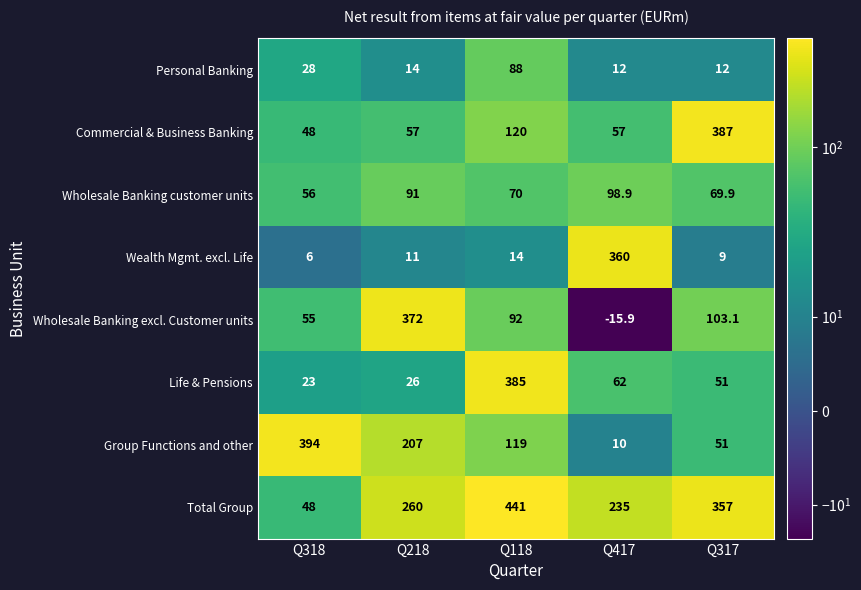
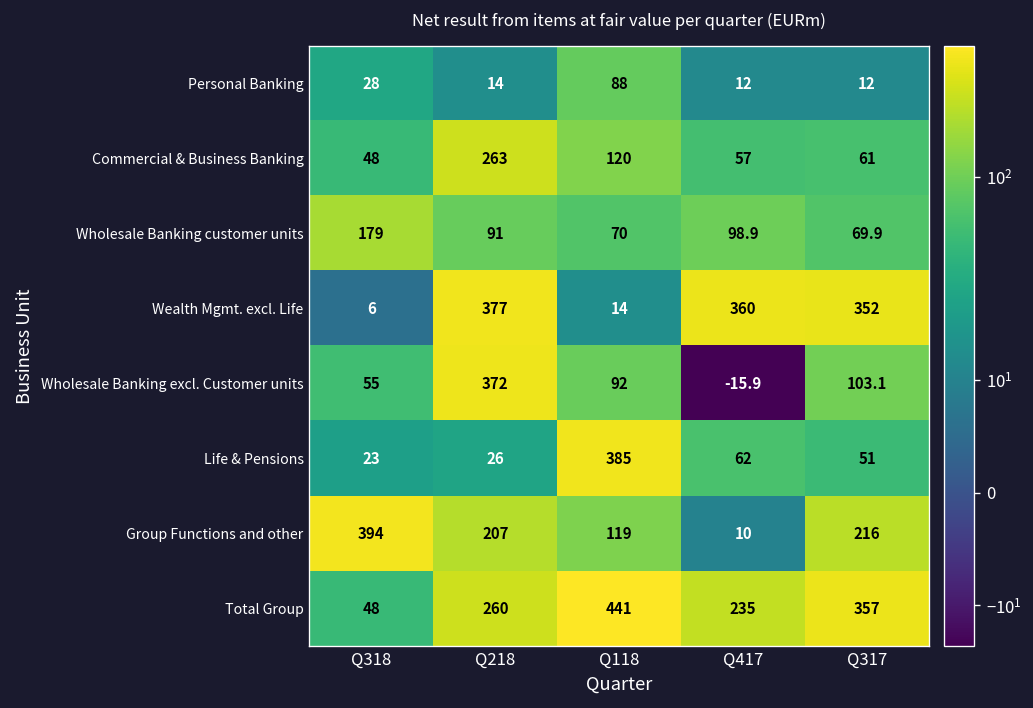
Commercial & Business Banking, Q218: 57 -> 263
Commercial & Business Banking, Q317: 387 -> 61
Wholesale Banking customer units, Q318: 56 -> 179
Wealth Mgmt. excl. Life, Q218: 11 -> 377
Wealth Mgmt. excl. Life, Q317: 9 -> 352
Group Functions and other, Q317: 51 -> 216
